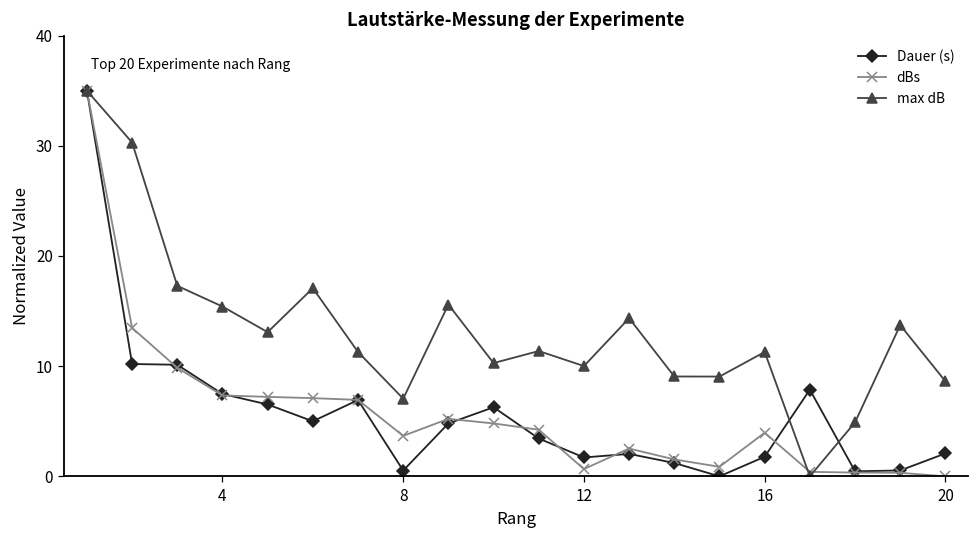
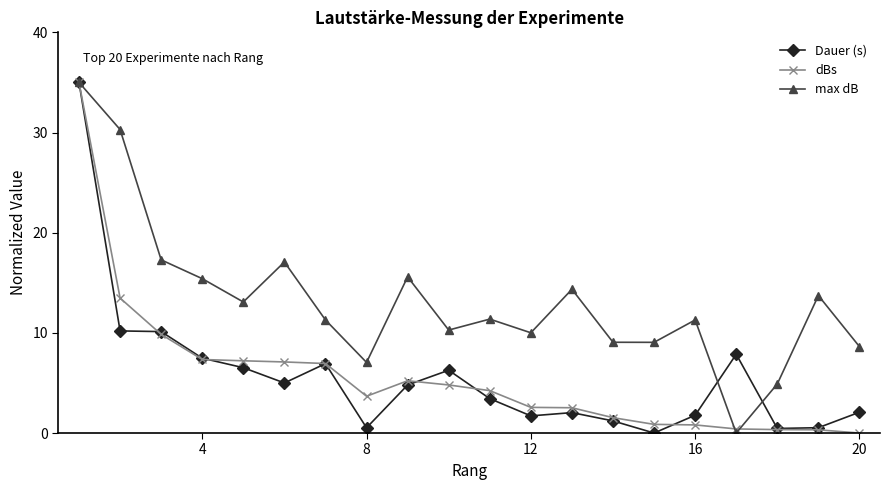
dBs, 12: 0.7 -> 2.6
dBs, 16: 4.0 -> 0.8
